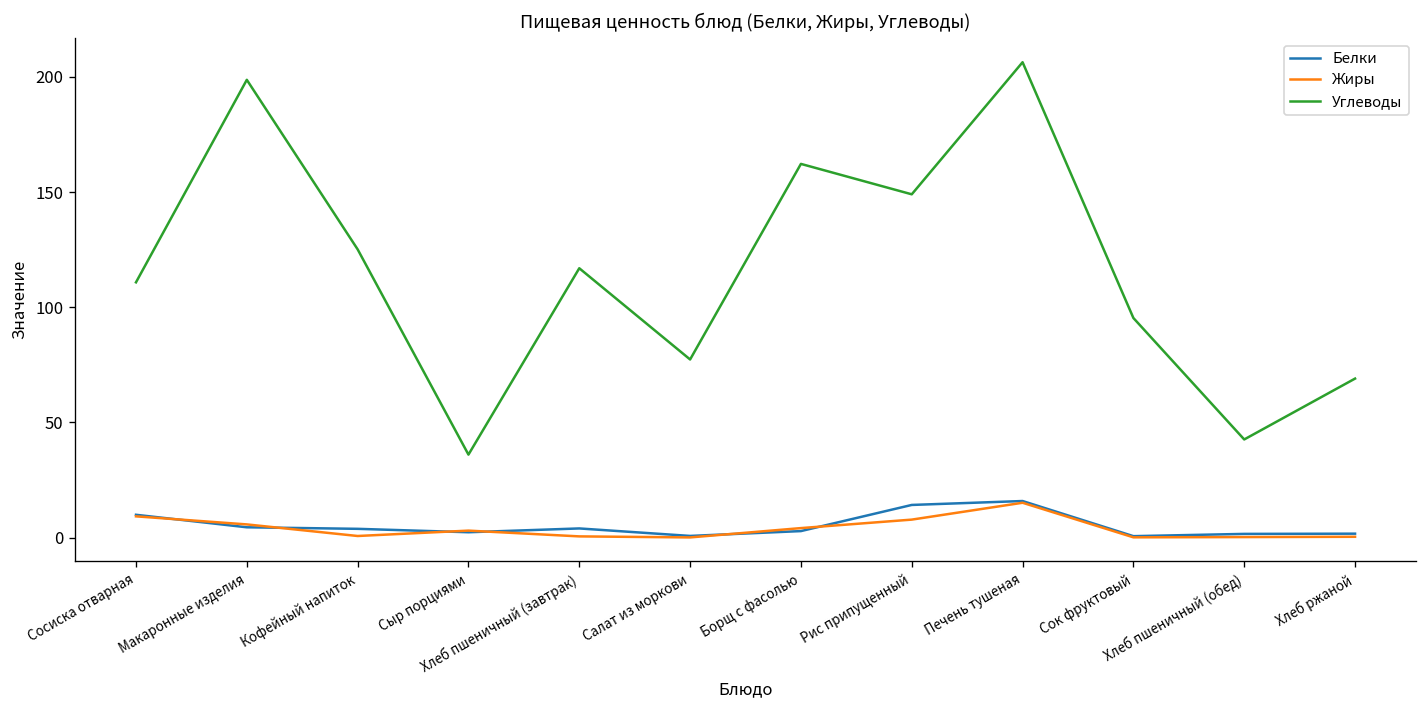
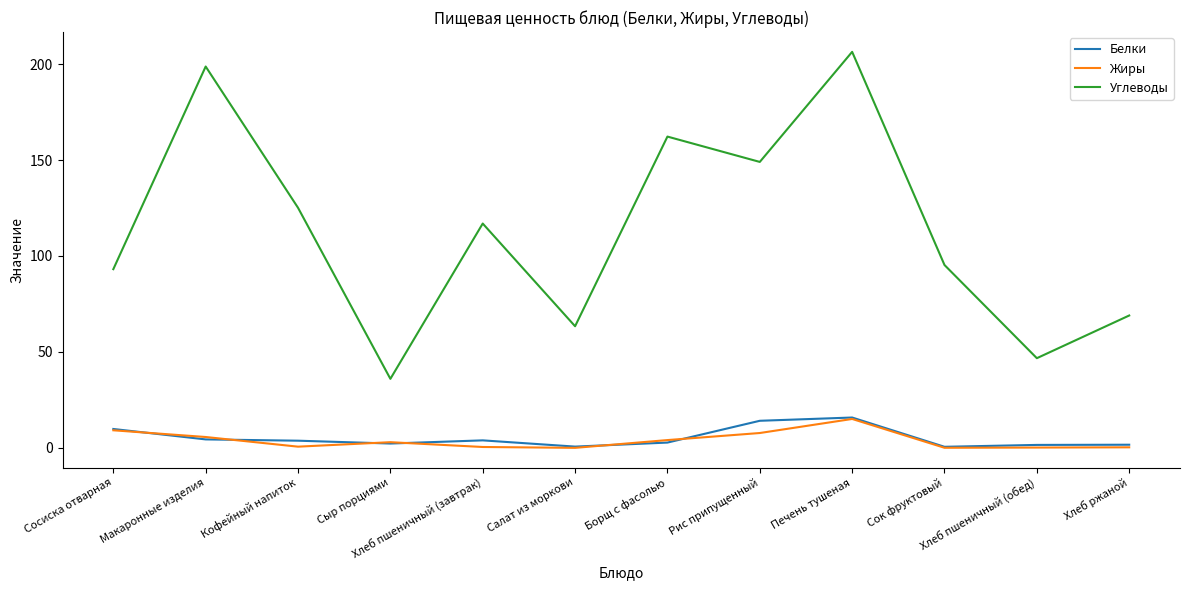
Углеводы, Сосиска отварная: 111 -> 93
Углеводы, Салат из моркови: 77 -> 63
Углеводы, Хлеб пшеничный (обед): 43 -> 47
